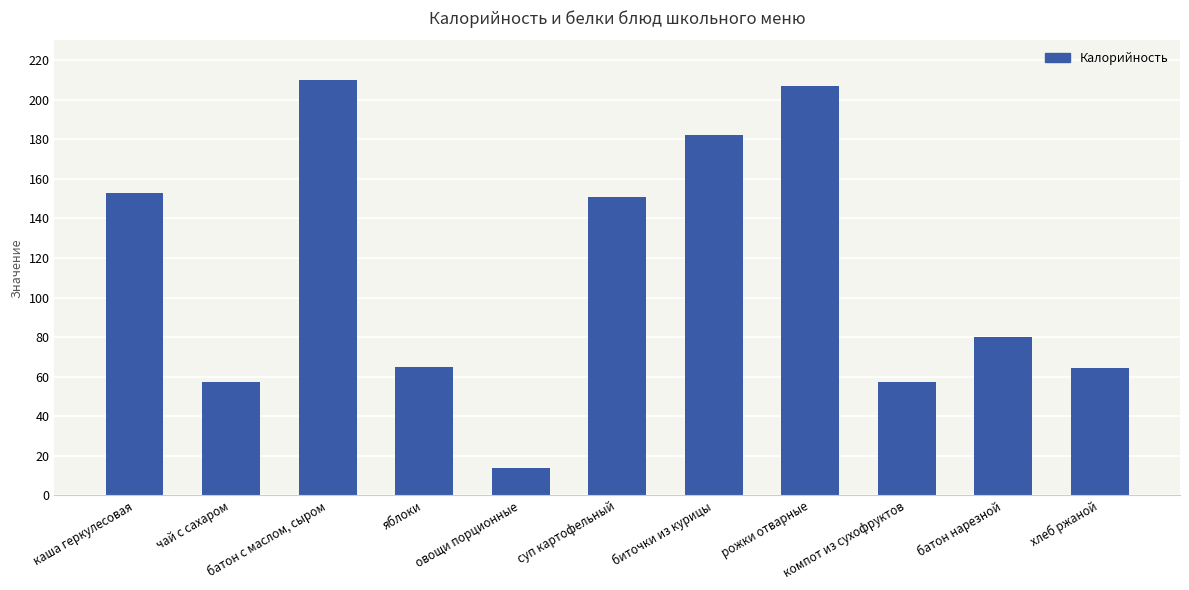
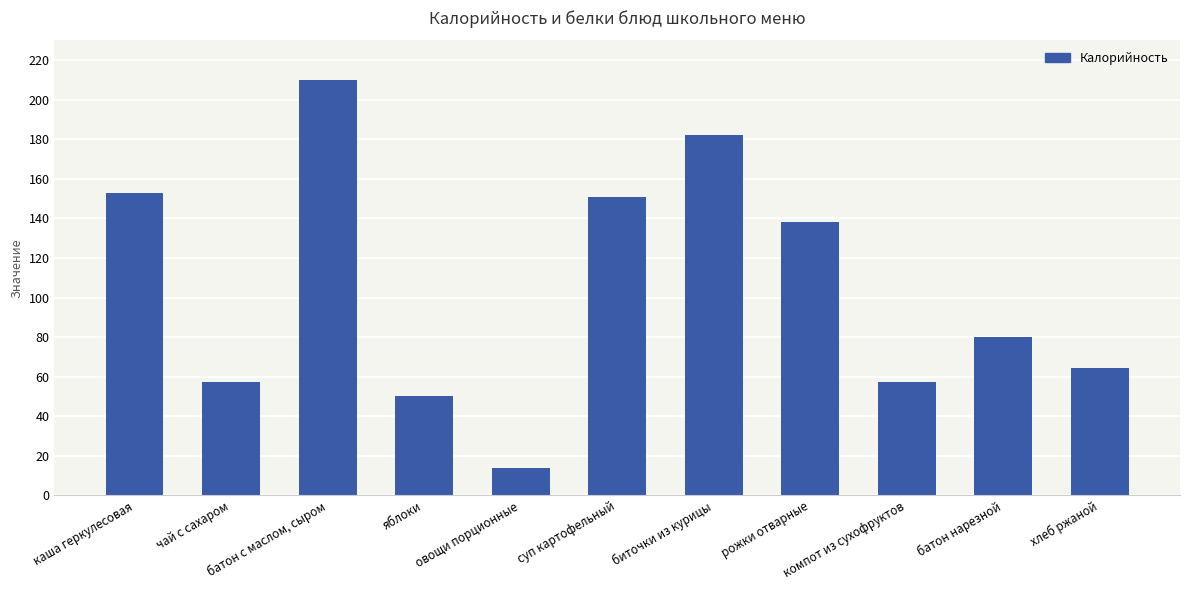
яблоки: 65 -> 50
рожки отварные: 207 -> 138
